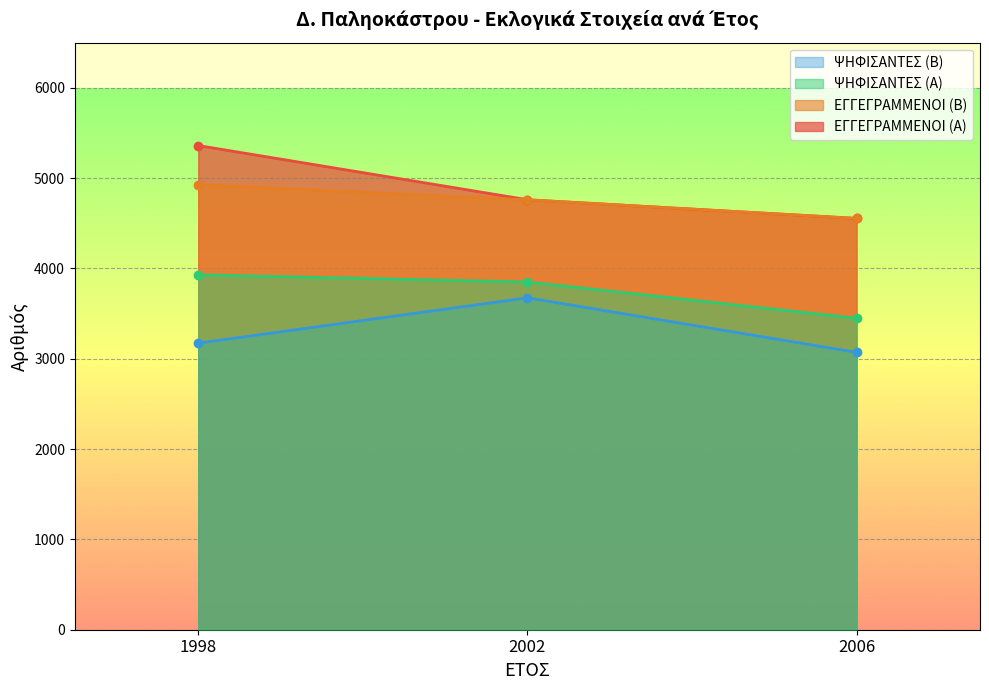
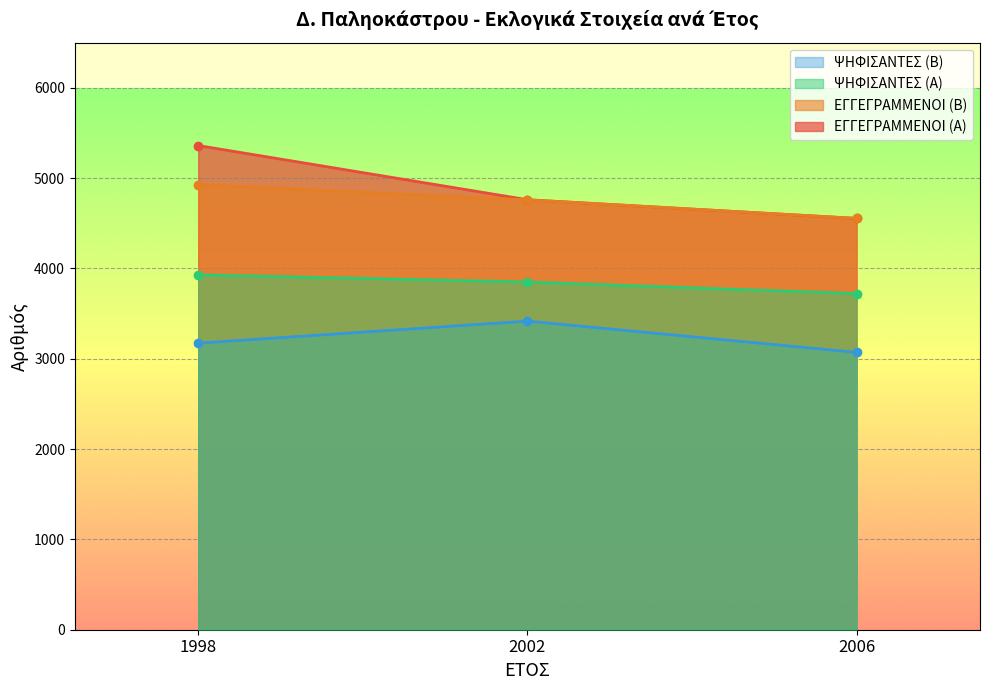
ΨΗΦΙΣΑΝΤΕΣ (Β), 2002: 3700 -> 3400
ΨΗΦΙΣΑΝΤΕΣ (Α), 2006: 3400 -> 3700
